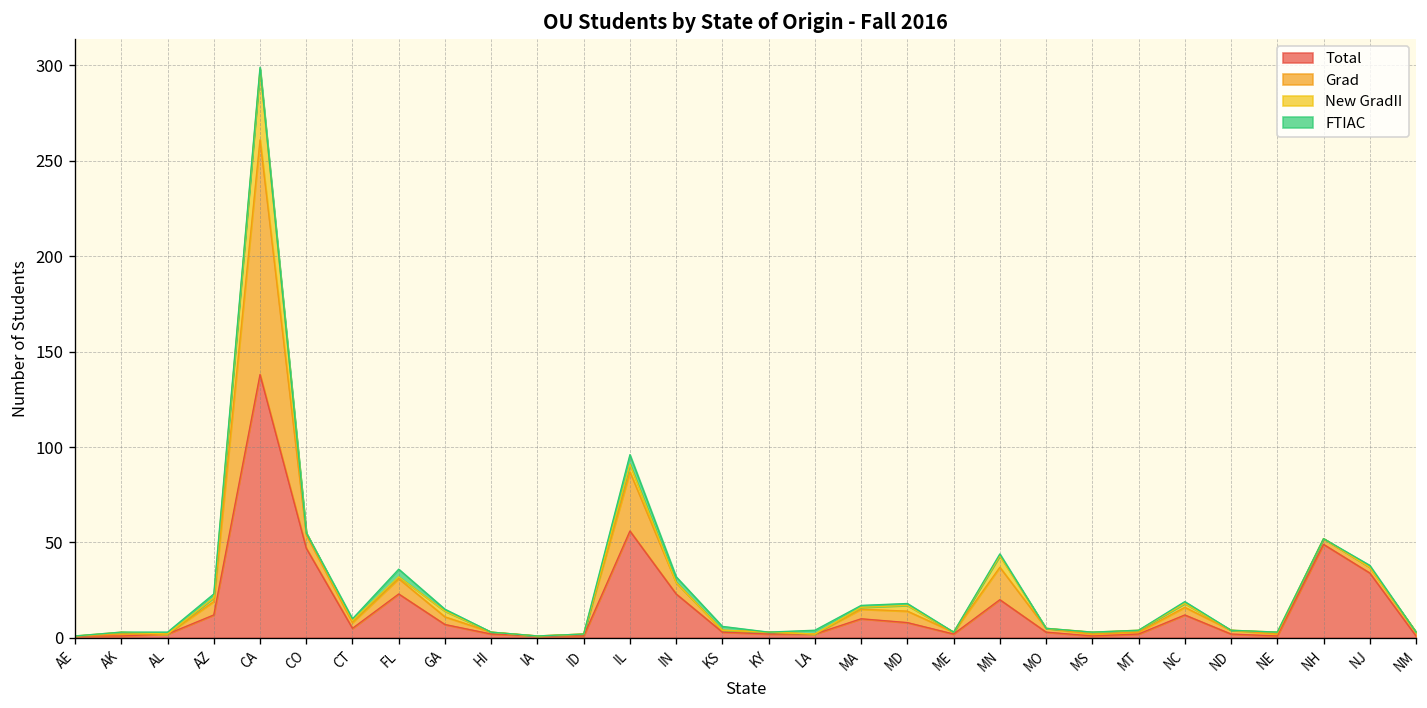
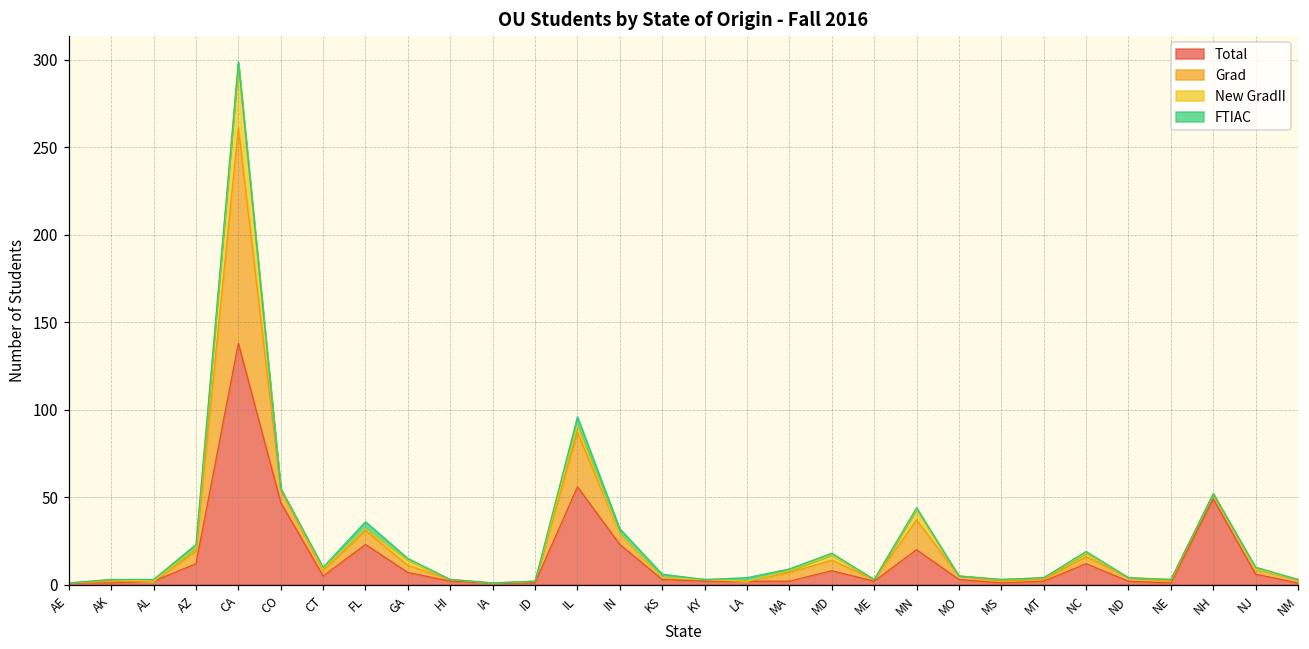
Total, MA: 10 -> 2
Total, NJ: 34 -> 6
